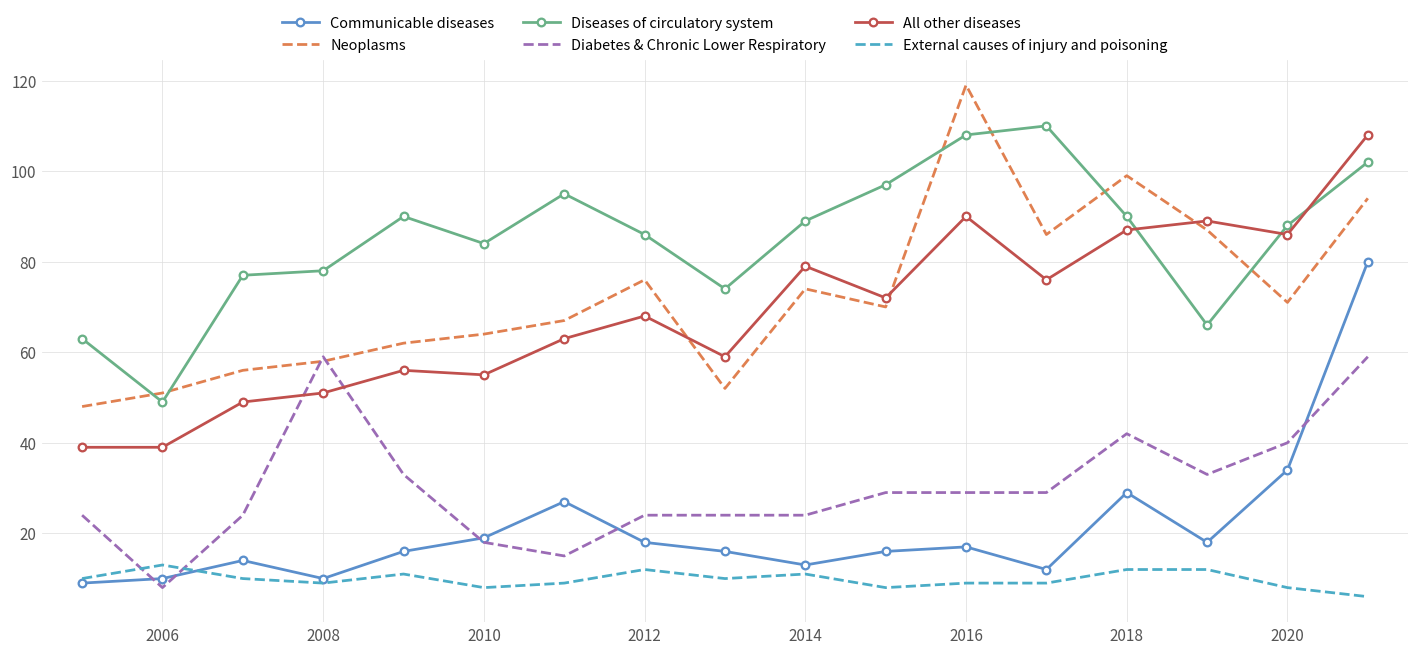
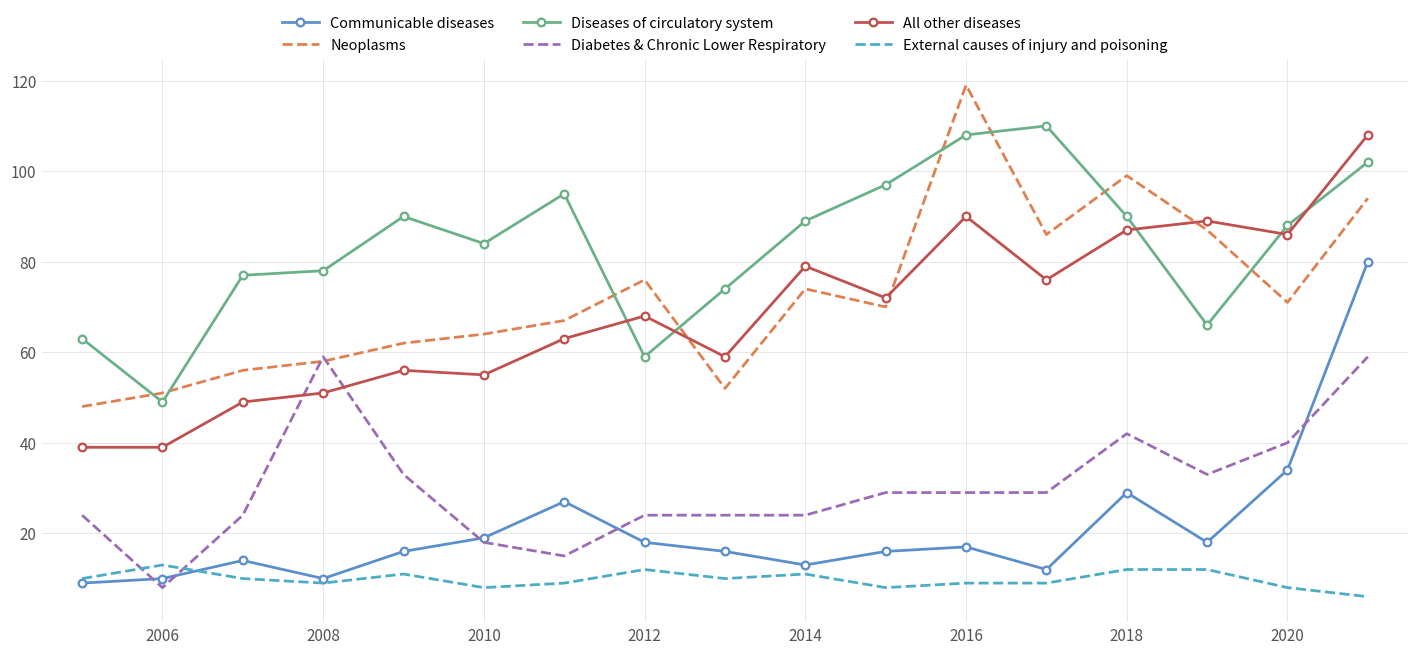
Diseases of circulatory system, 2012: 86 -> 59
